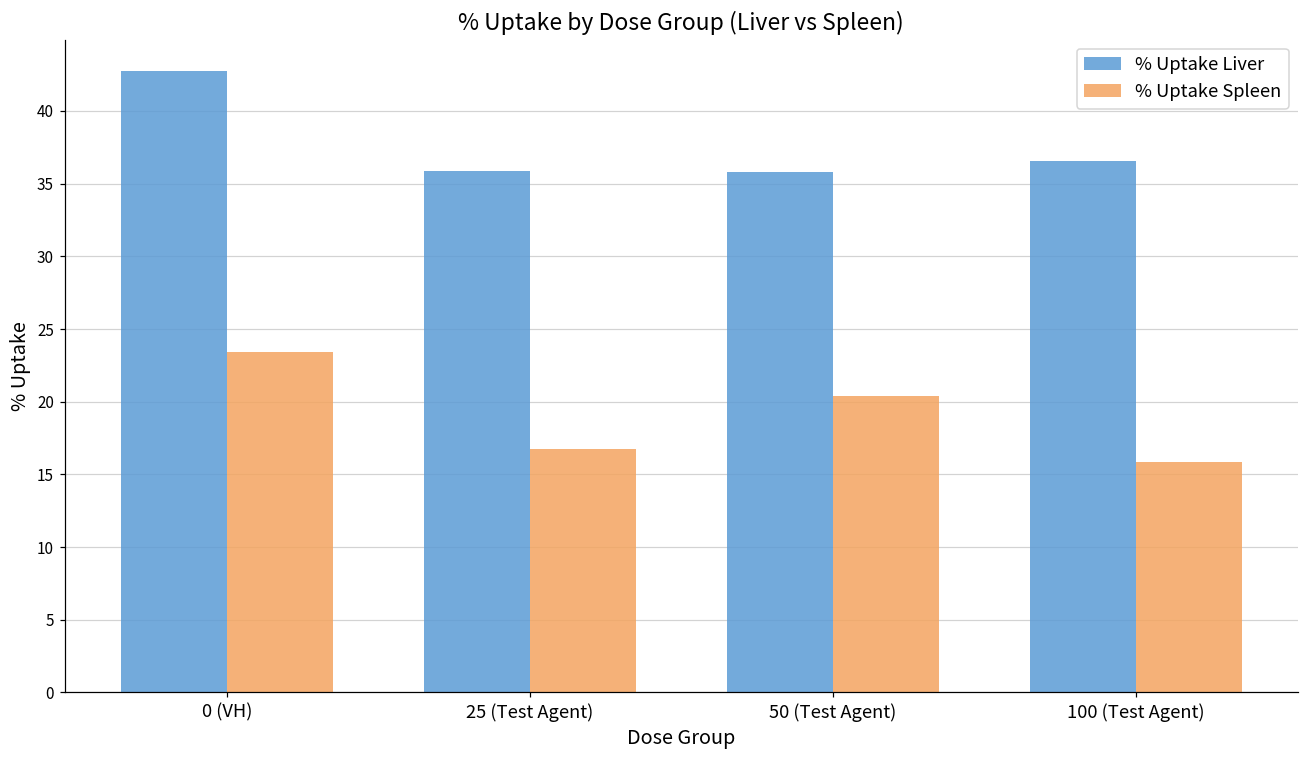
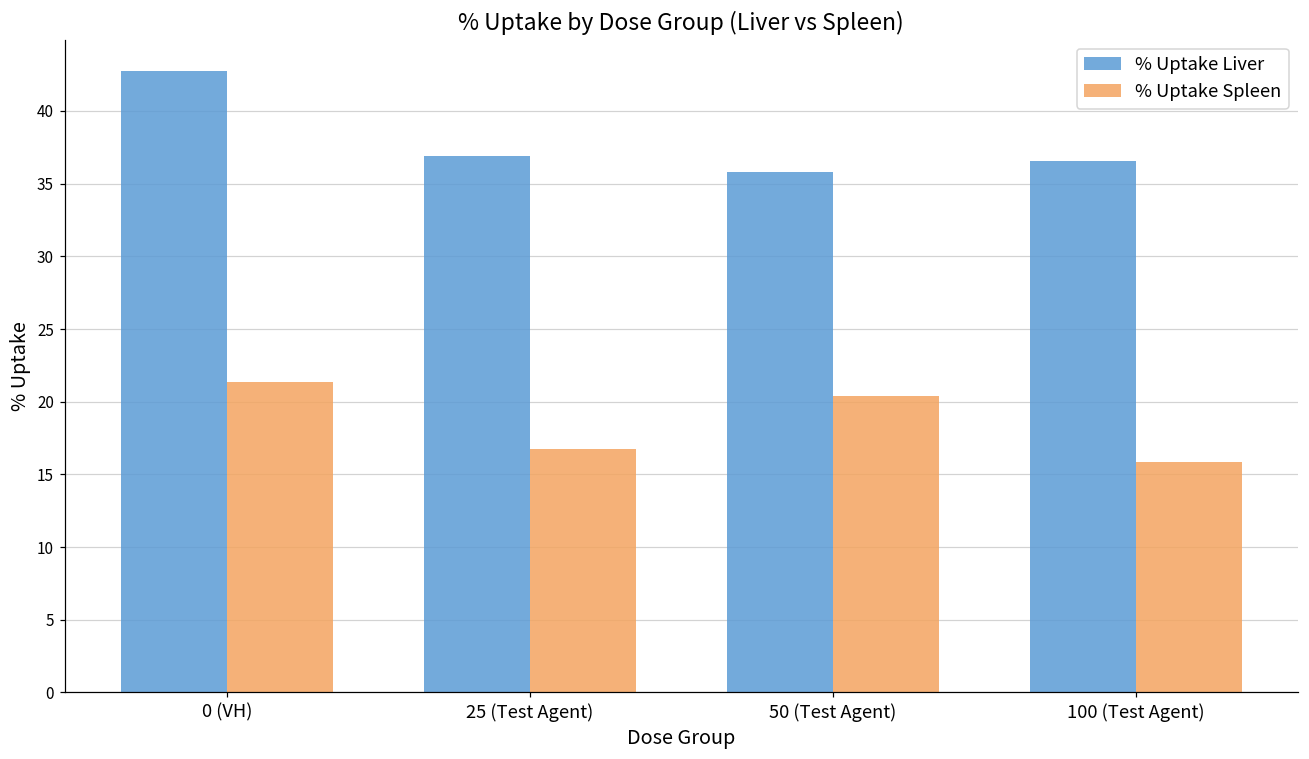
% Uptake Spleen, 0 (VH): 23.4 -> 21.3
% Uptake Liver, 25 (Test Agent): 35.8 -> 36.9
